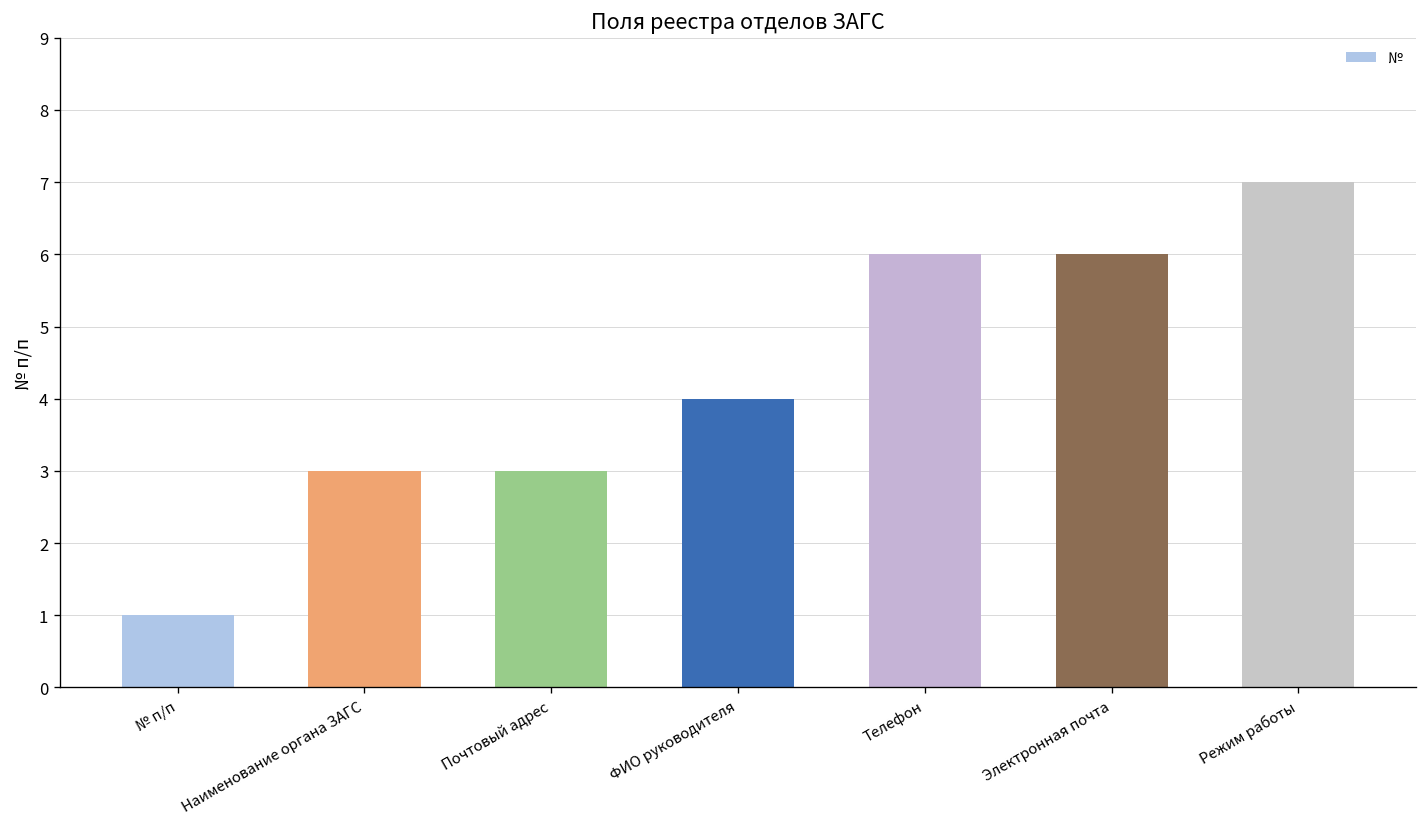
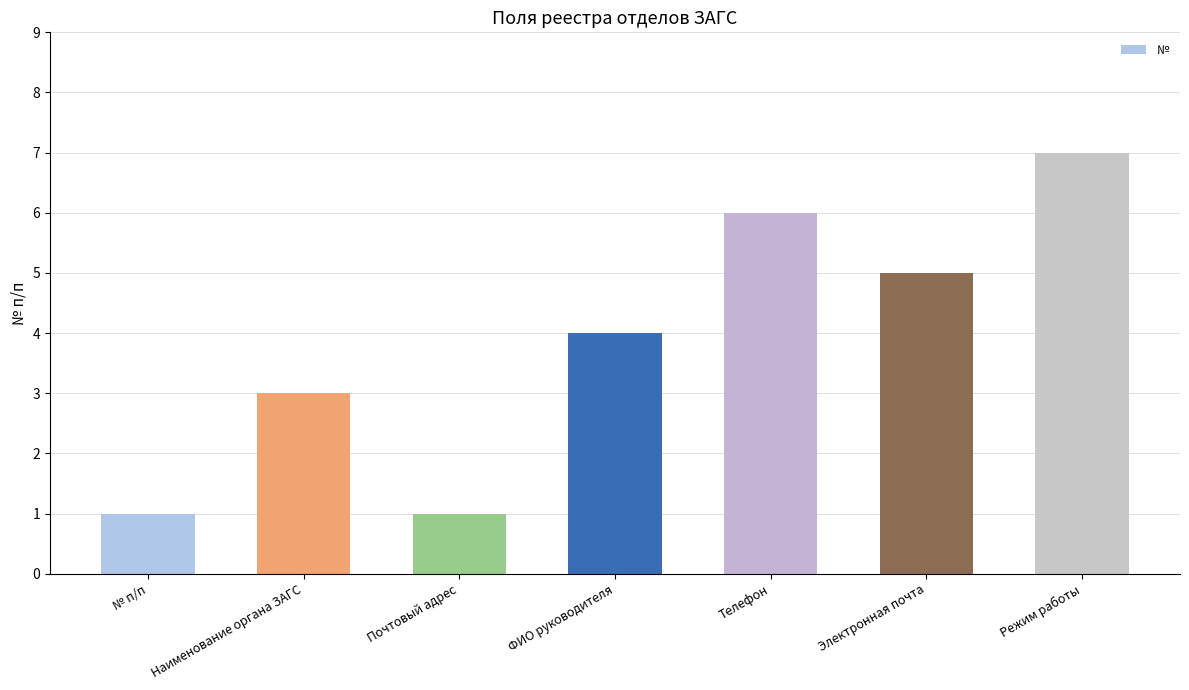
Почтовый адрес: 3 -> 1
Электронная почта: 6 -> 5
